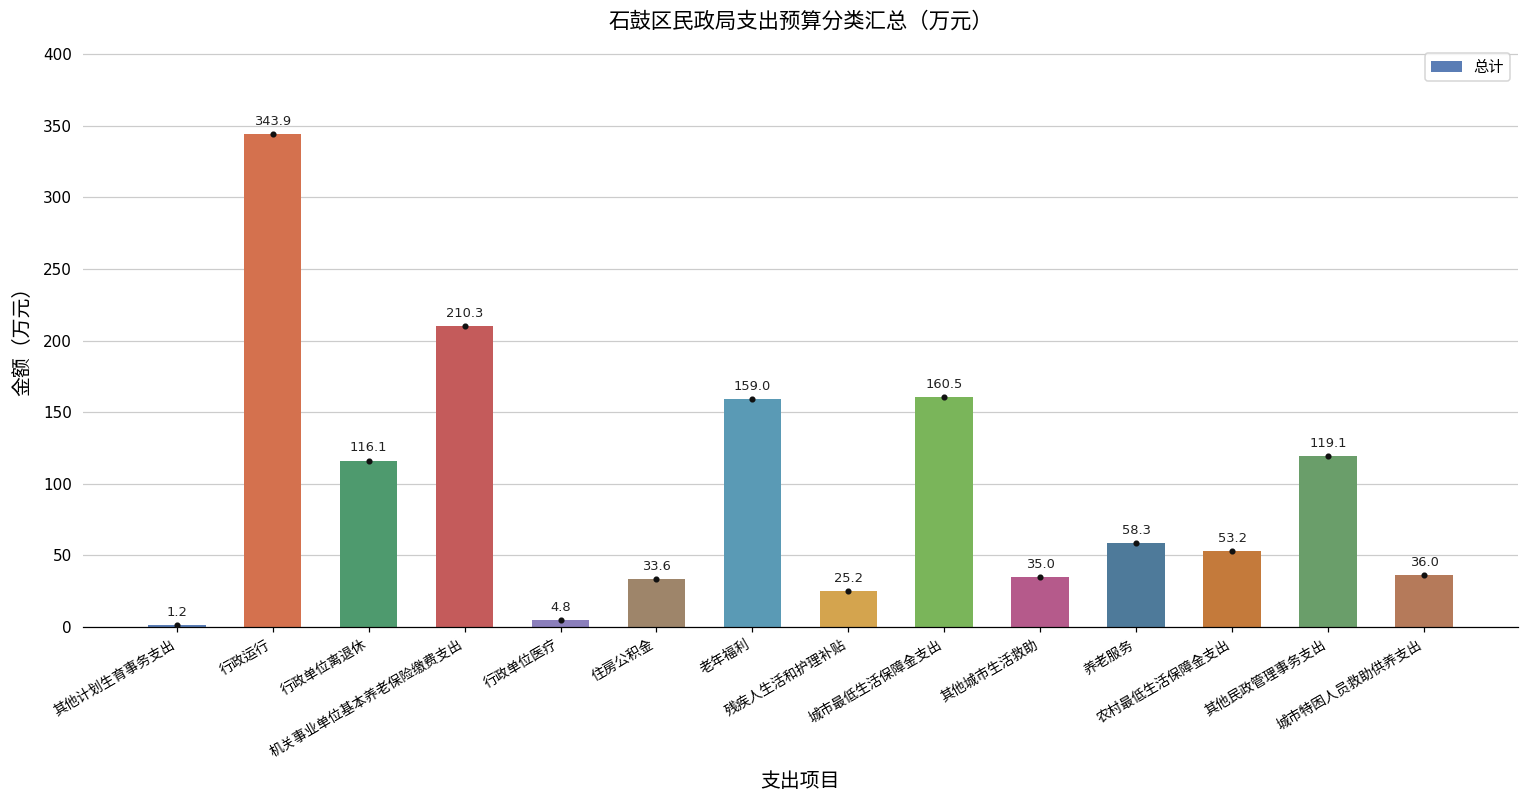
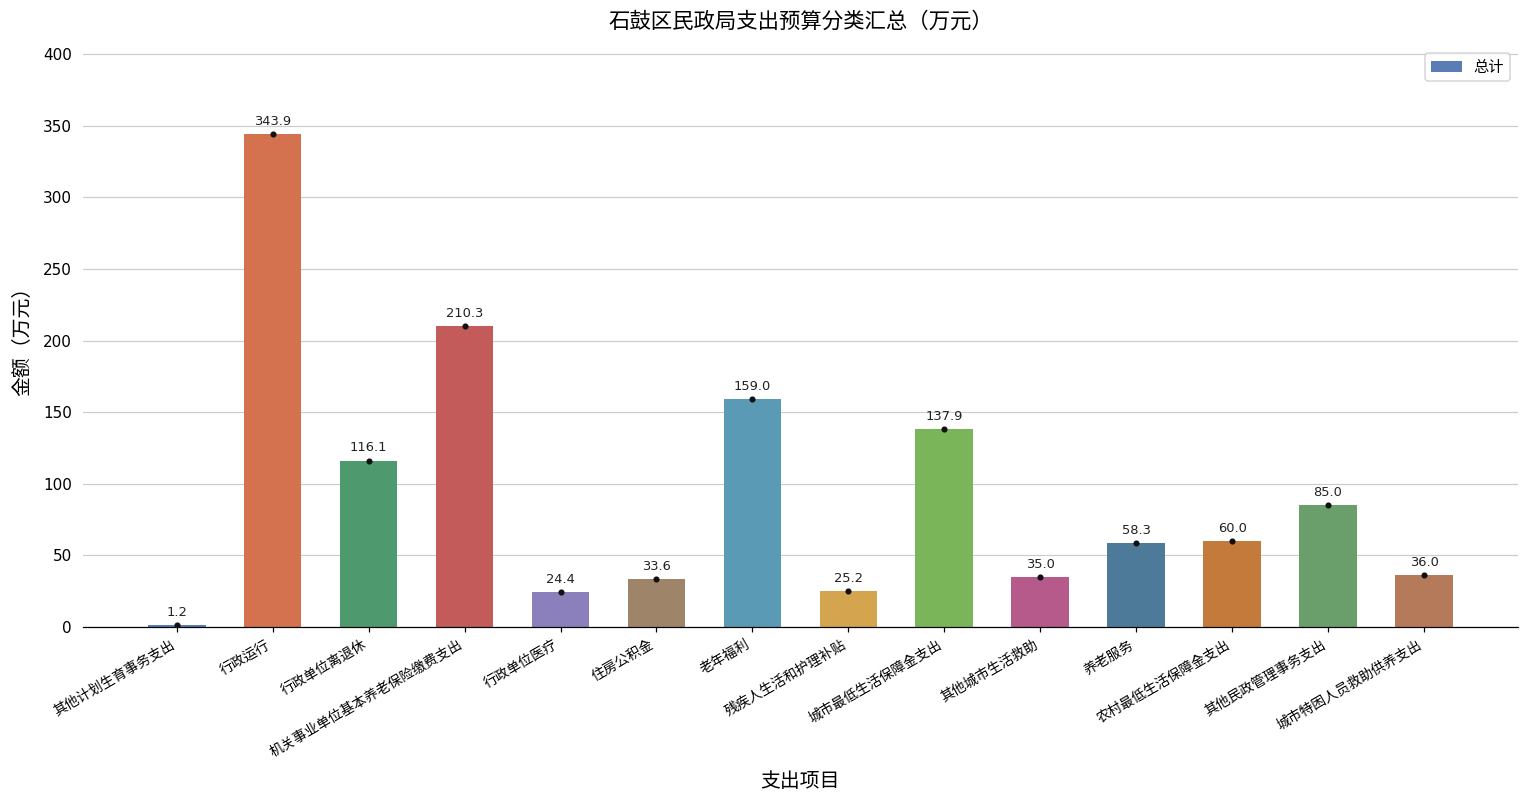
总计, 行政单位医疗: 4.8 -> 24.4
总计, 城市最低生活保障金支出: 160.5 -> 137.9
总计, 农村最低生活保障金支出: 53.2 -> 60.0
总计, 其他民政管理事务支出: 119.1 -> 85.0
